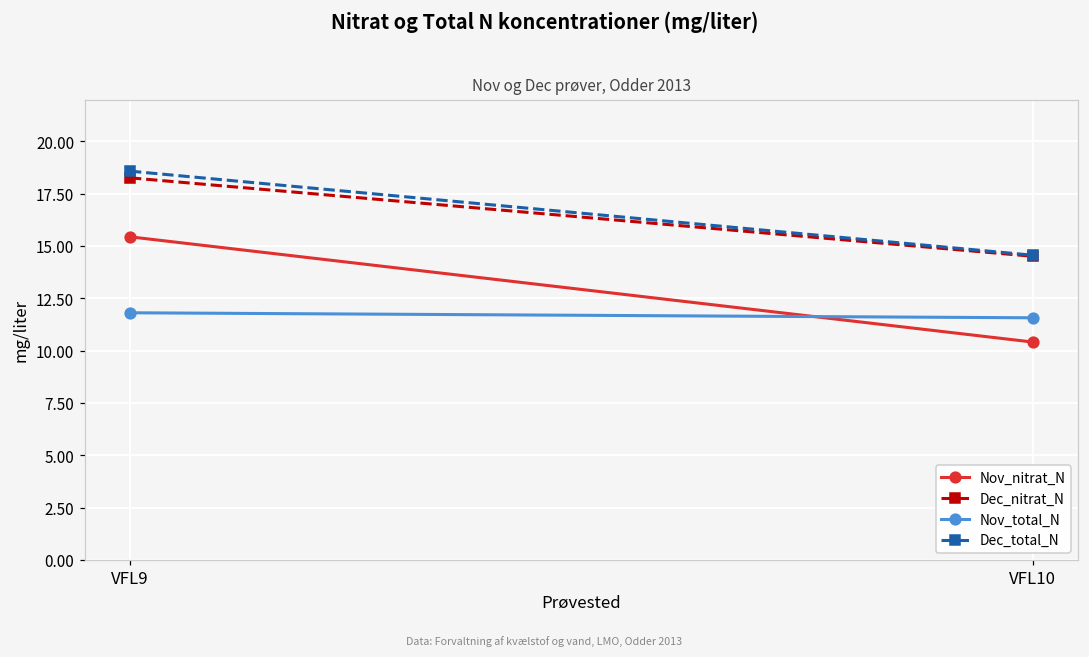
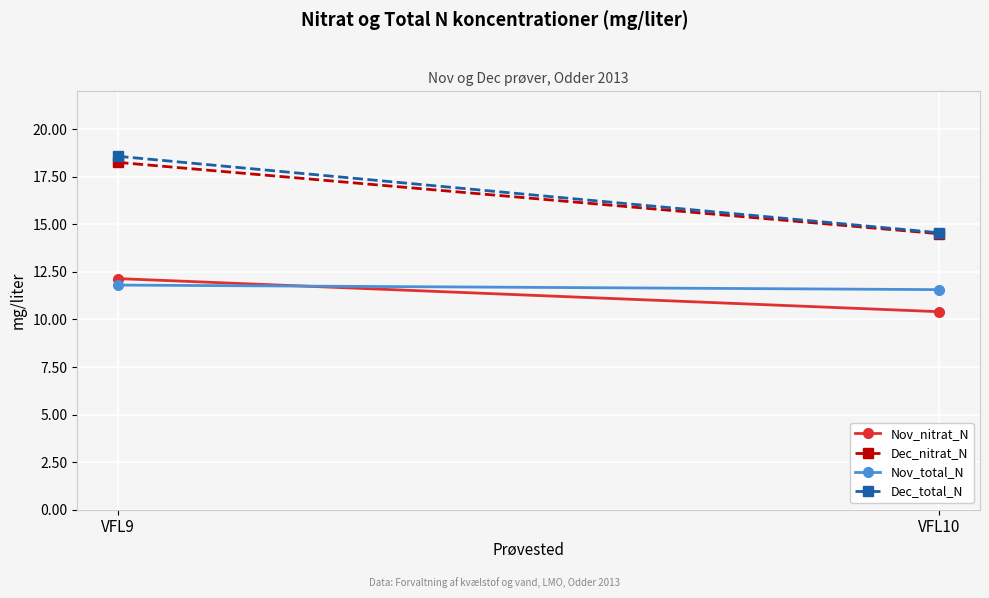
Nov_nitrat_N, VFL9: 15.4 -> 12.2
